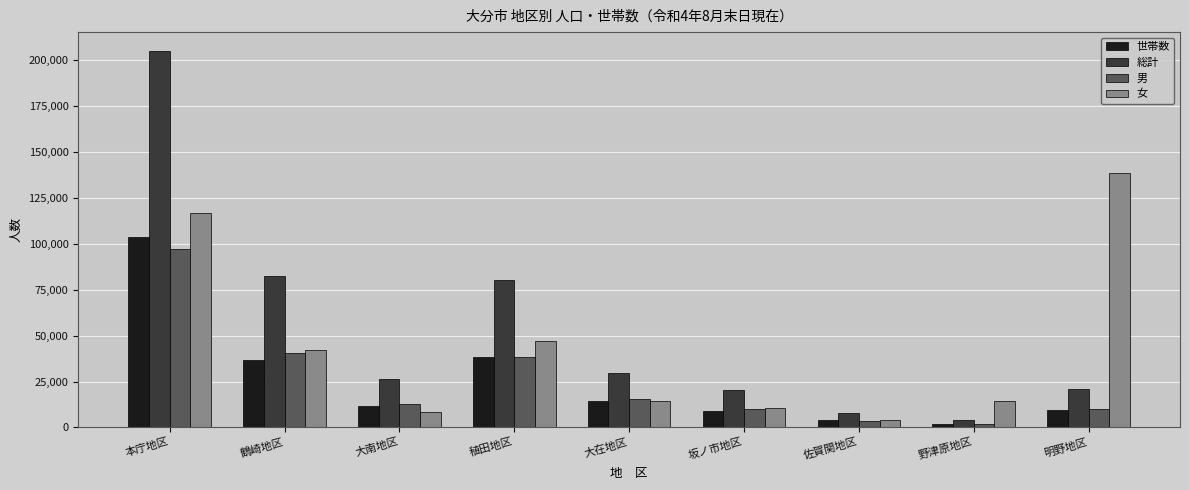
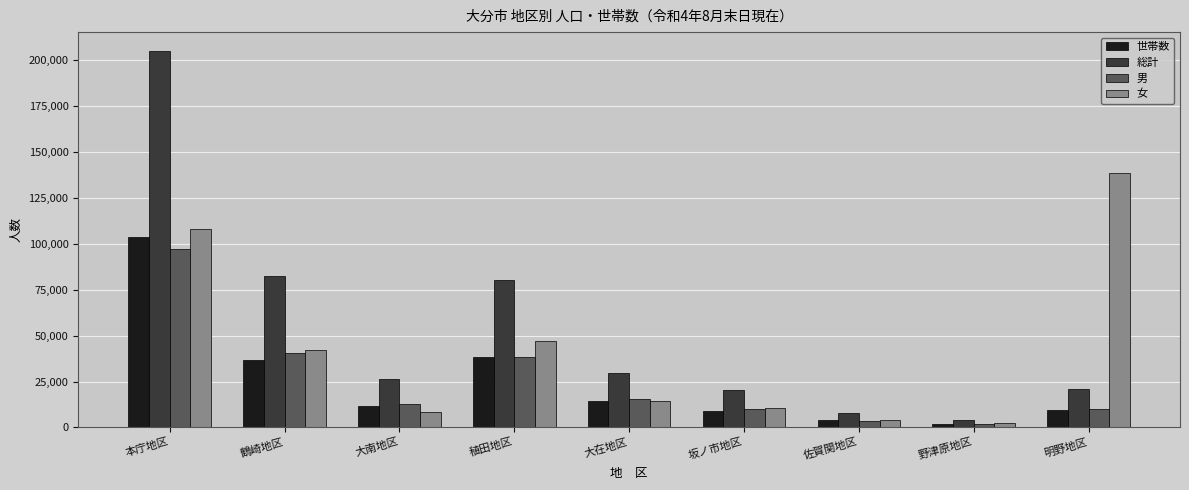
女, 本庁地区: 116,000 -> 108,000
女, 野津原地区: 14,000 -> 2,000
